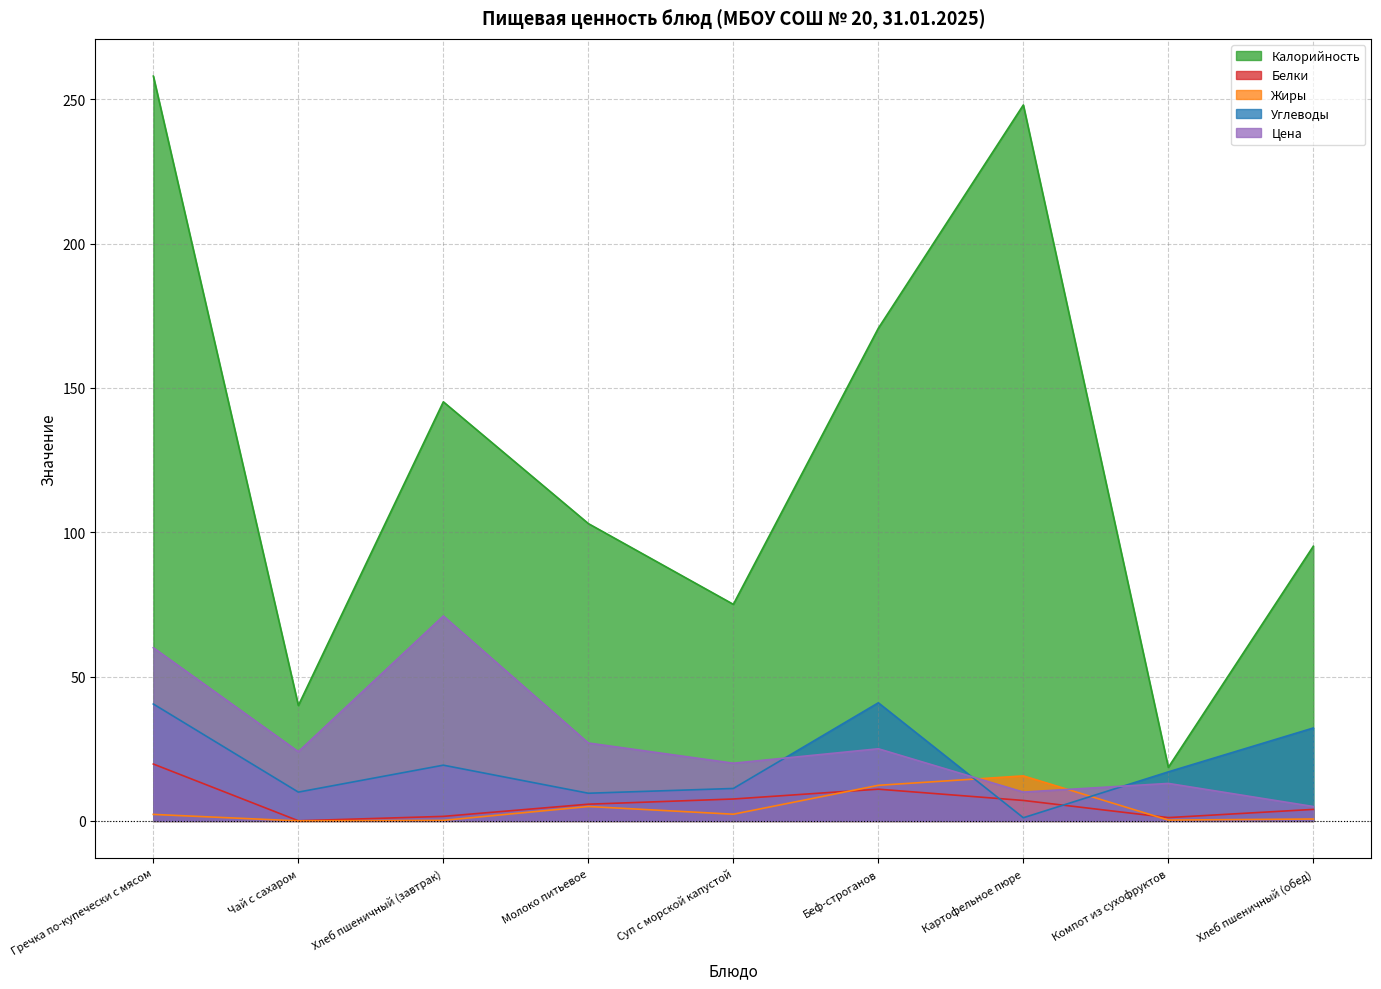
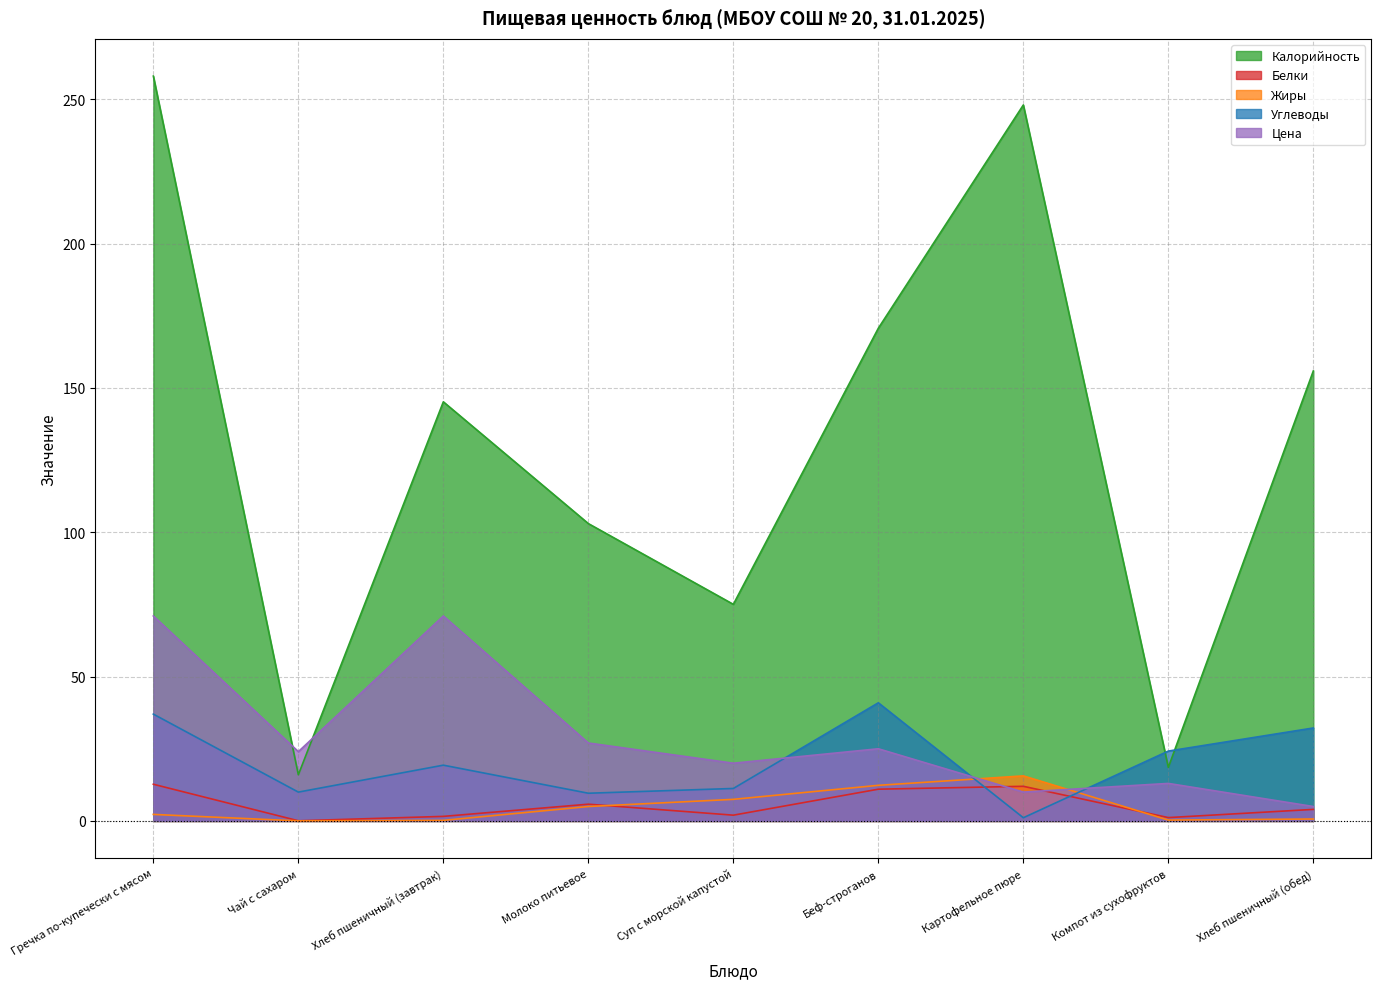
Белки, Гречка по-купечески с мясом: 20 -> 13
Углеводы, Гречка по-купечески с мясом: 41 -> 37
Цена, Гречка по-купечески с мясом: 60 -> 71
Калорийность, Чай с сахаром: 40 -> 16
Белки, Суп с морской капустой: 8 -> 2
Жиры, Суп с морской капустой: 2 -> 7
Белки, Картофельное пюре: 7 -> 12
Углеводы, Компот из сухофруктов: 17 -> 24
Калорийность, Хлеб пшеничный (обед): 95 -> 156
